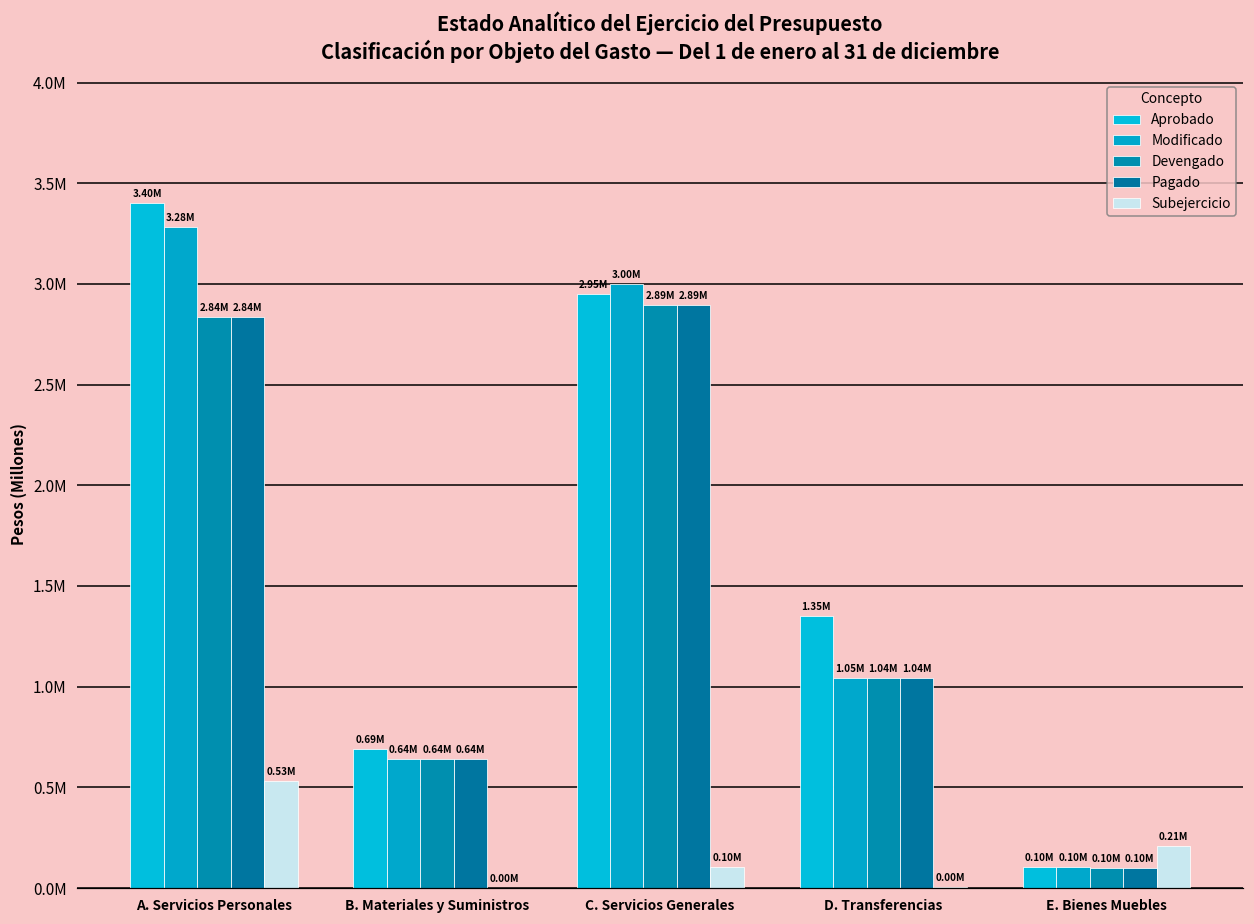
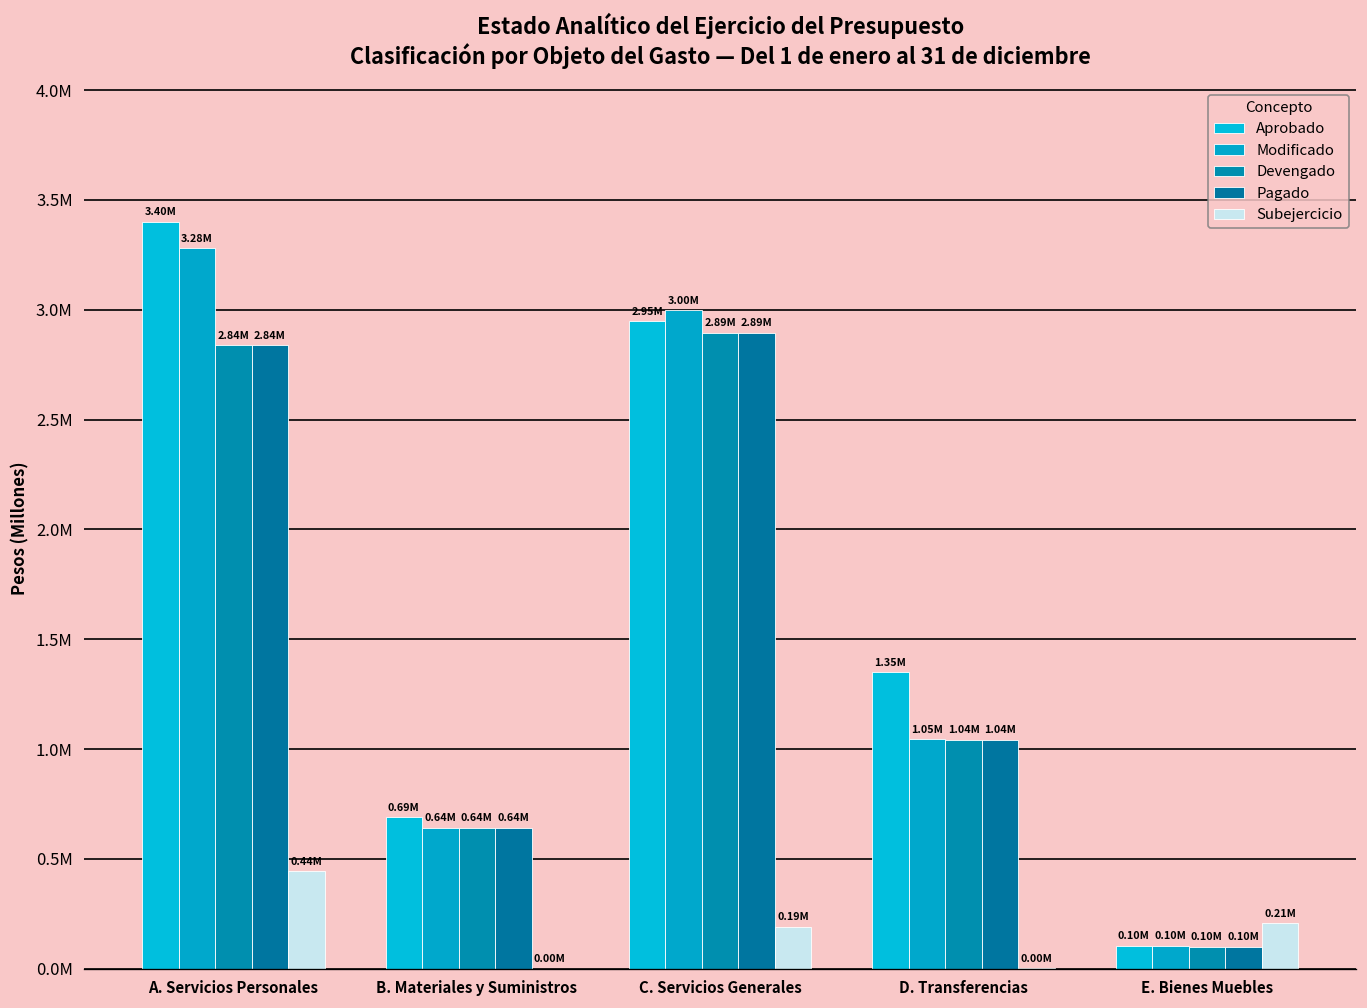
Subejercicio, A. Servicios Personales: 0.53M -> 0.44M
Subejercicio, C. Servicios Generales: 0.10M -> 0.19M
